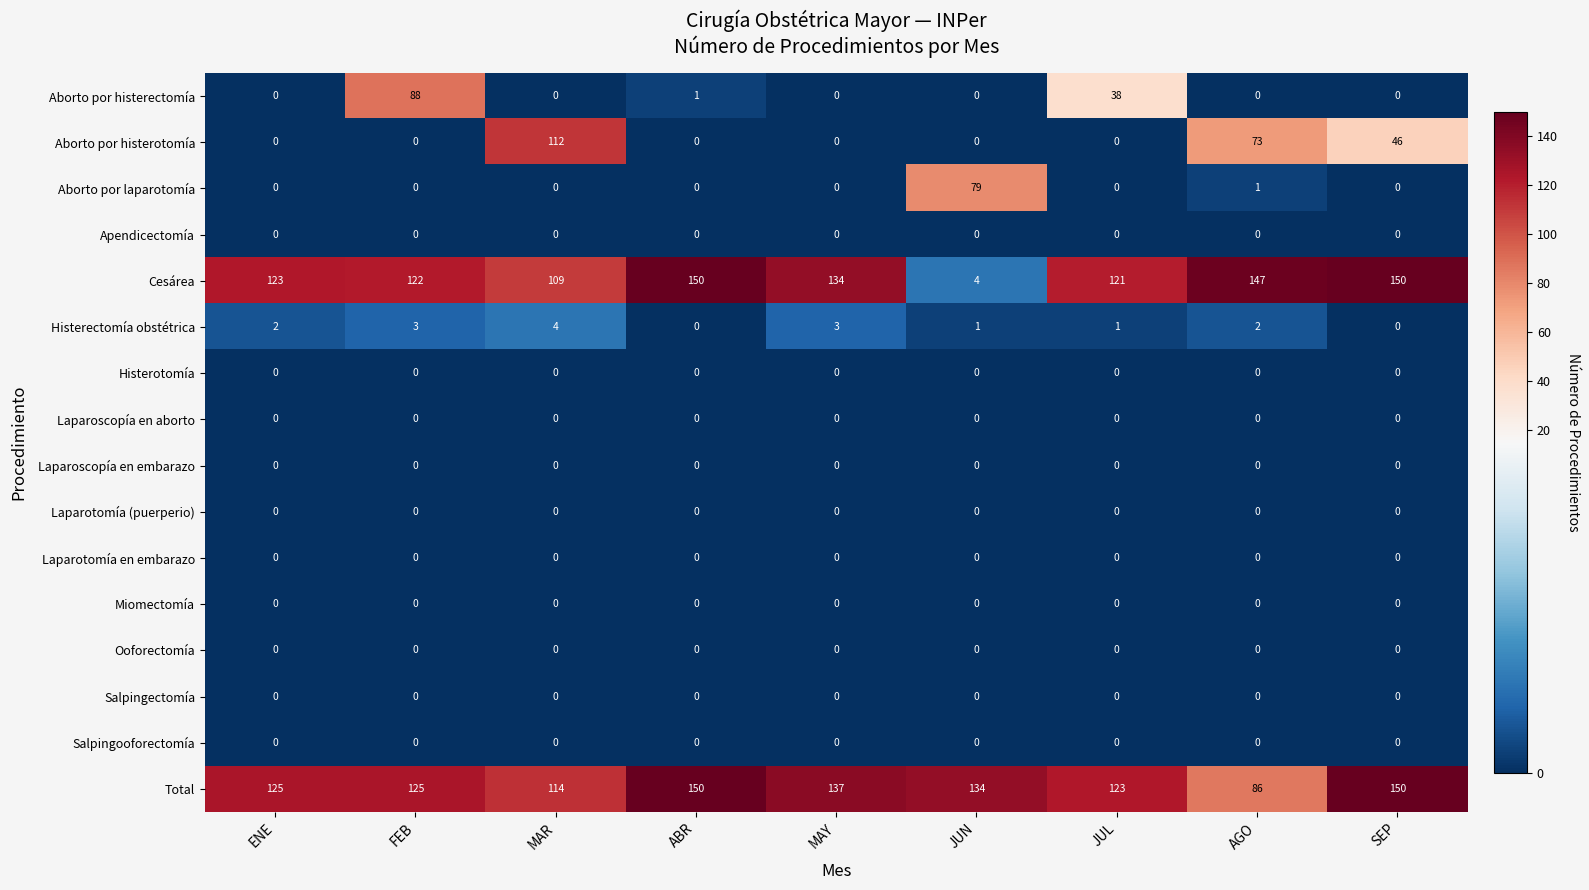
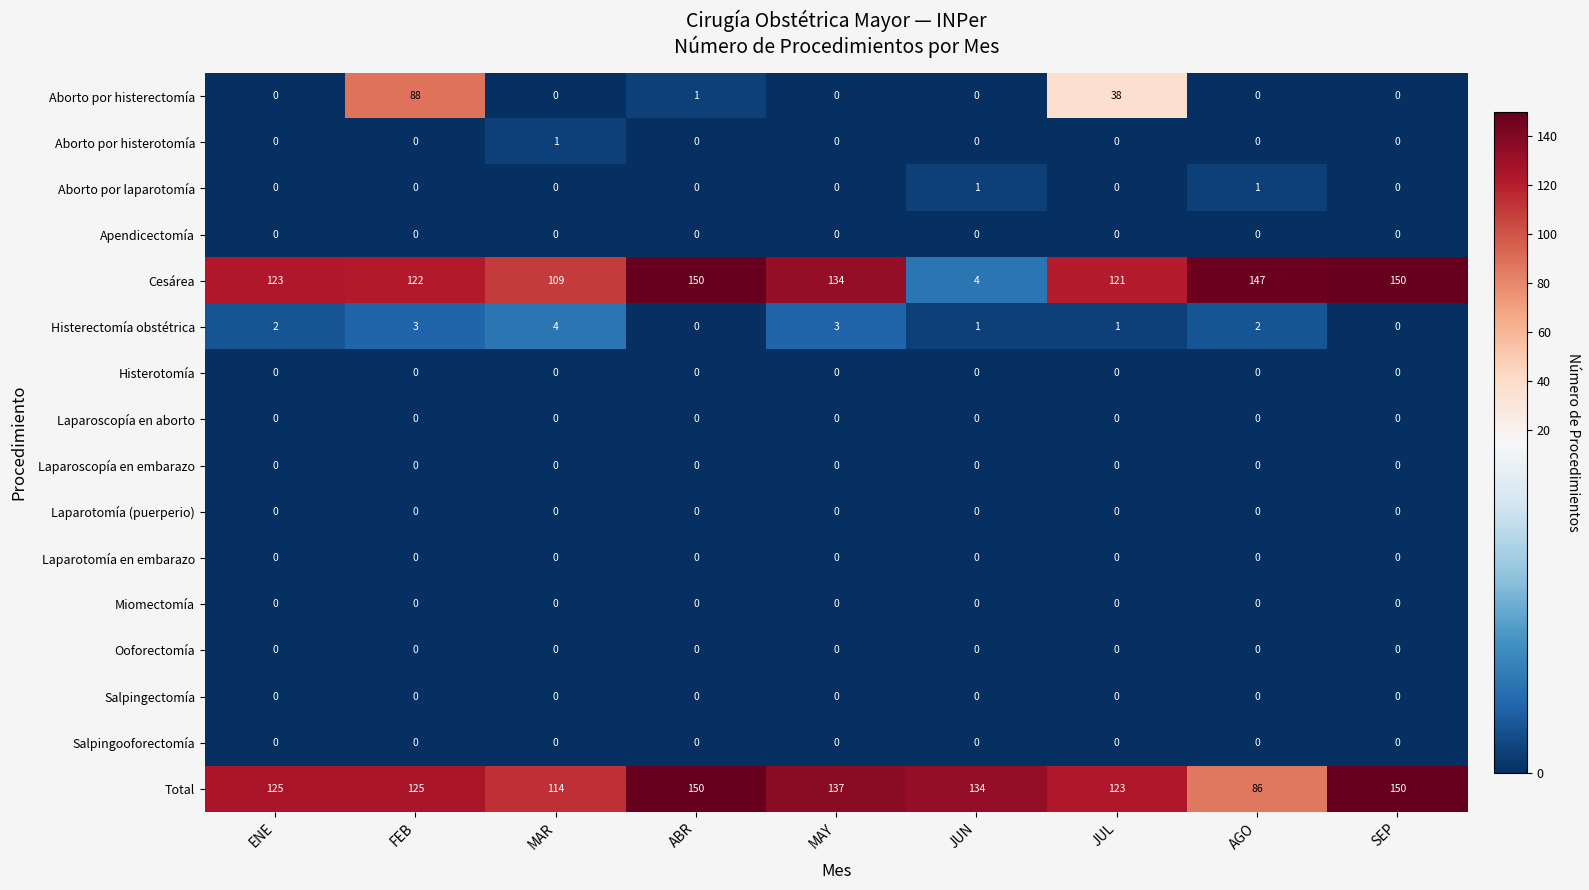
Aborto por histerotomía, MAR: 112 -> 1
Aborto por histerotomía, AGO: 73 -> 0
Aborto por histerotomía, SEP: 46 -> 0
Aborto por laparotomía, JUN: 79 -> 1
